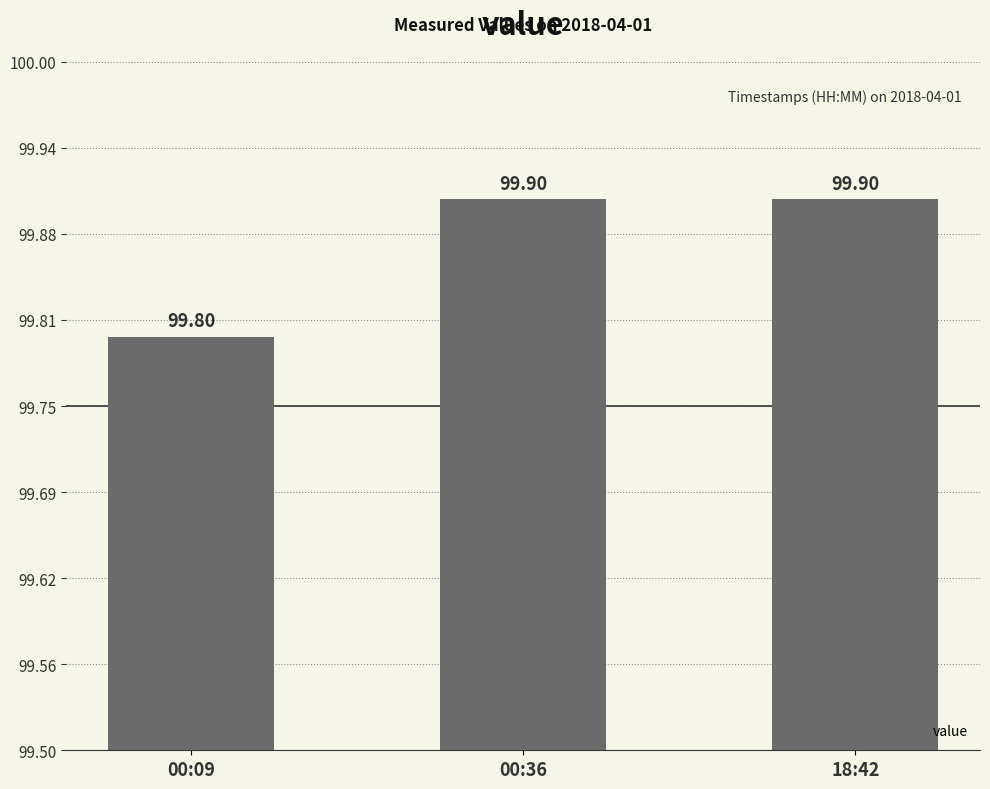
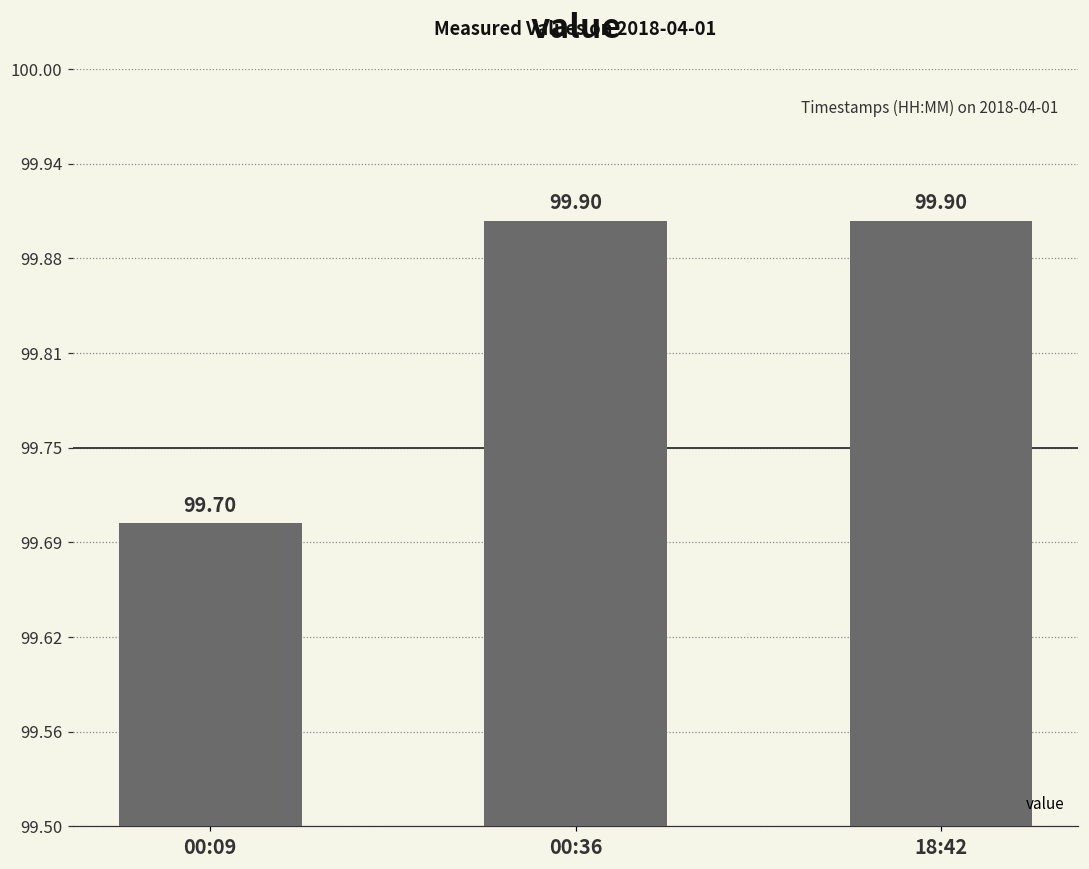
00:09: 99.80 -> 99.70
